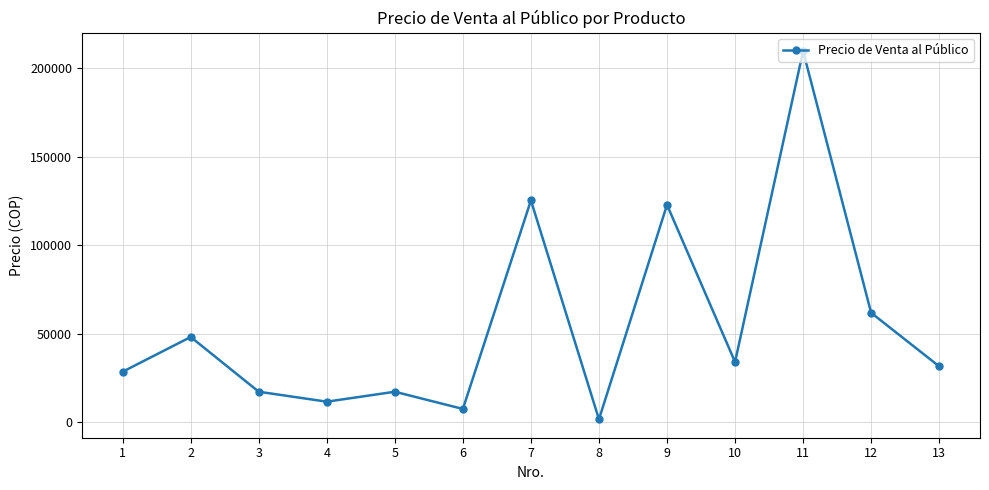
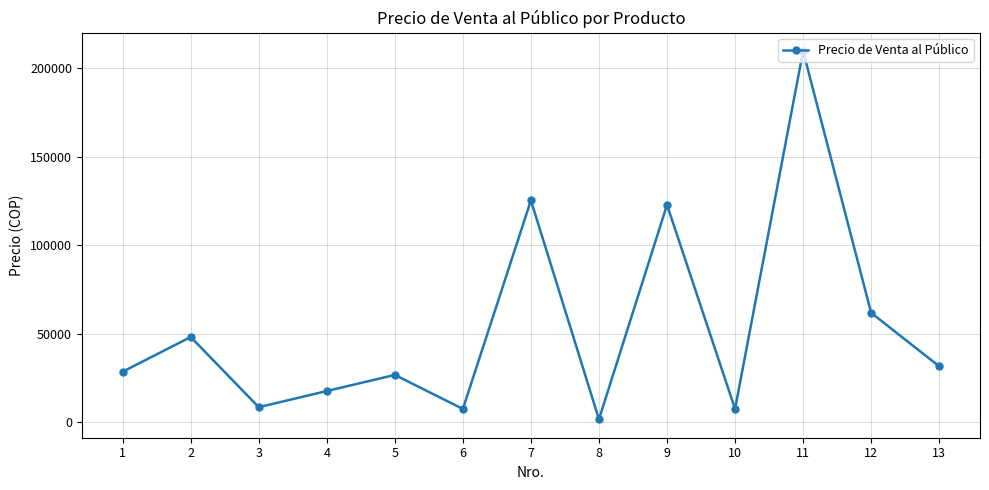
3: 17000 -> 8000
4: 12000 -> 18000
5: 17000 -> 27000
10: 34000 -> 8000
